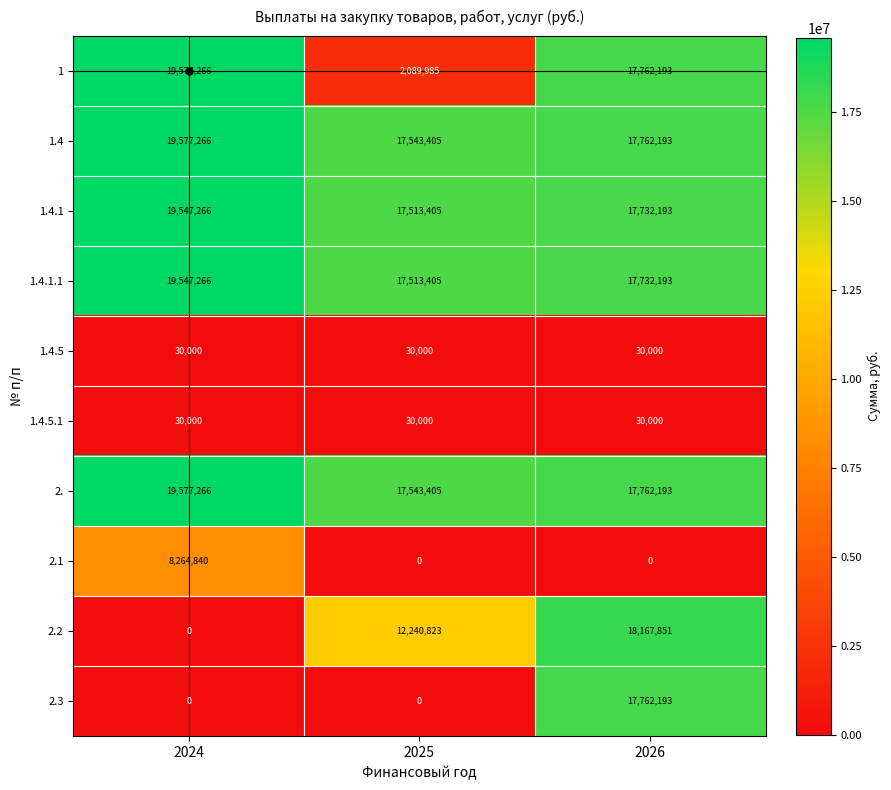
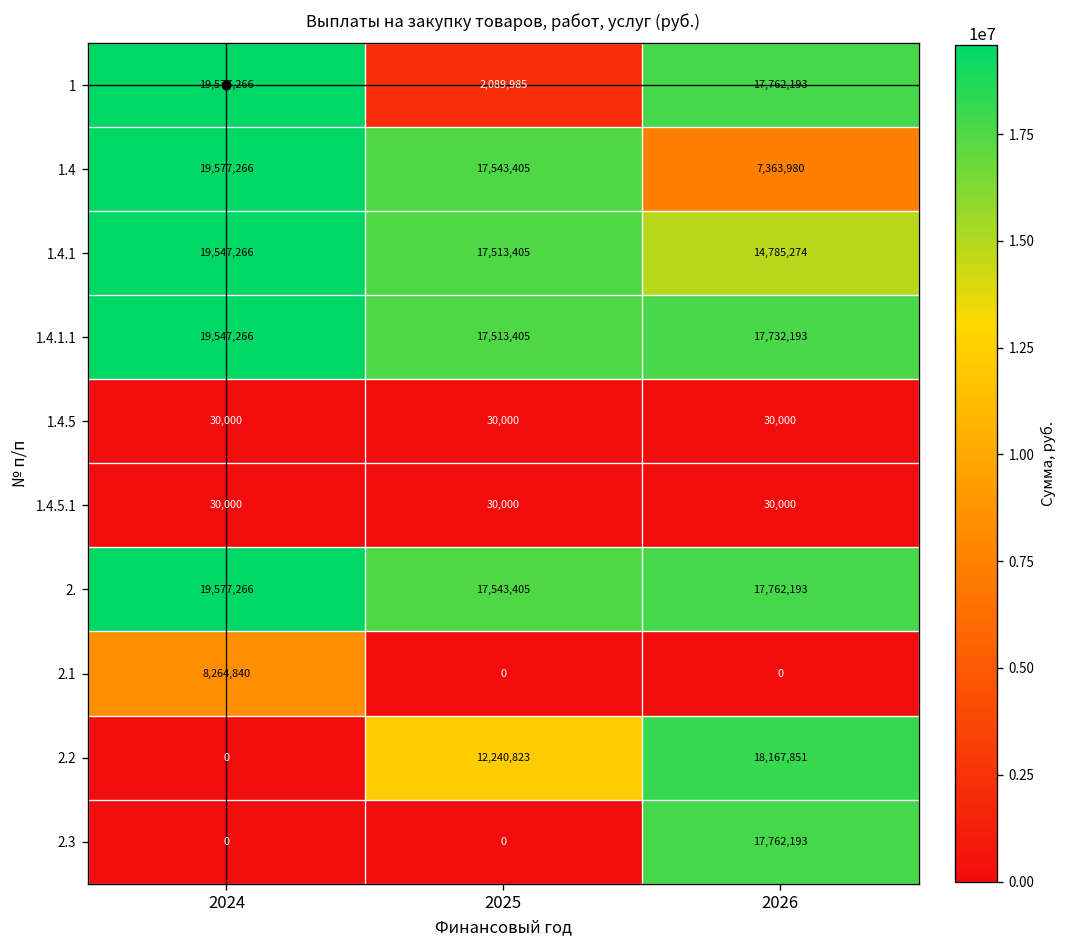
1.4, 2026: 17,762,193 -> 7,363,980
1.4.1, 2026: 17,732,193 -> 14,785,274
